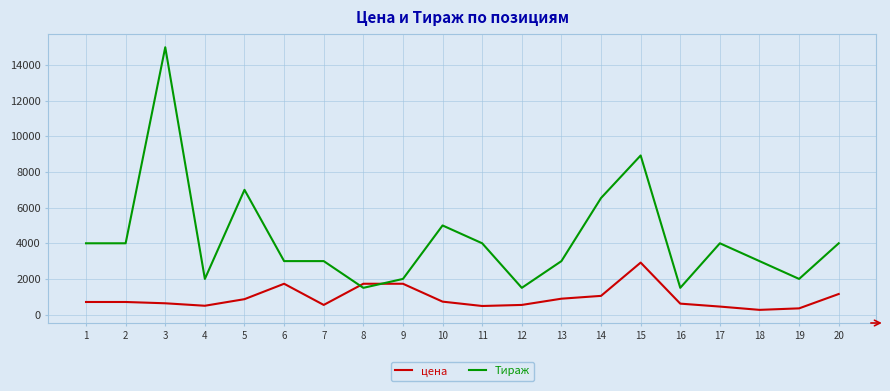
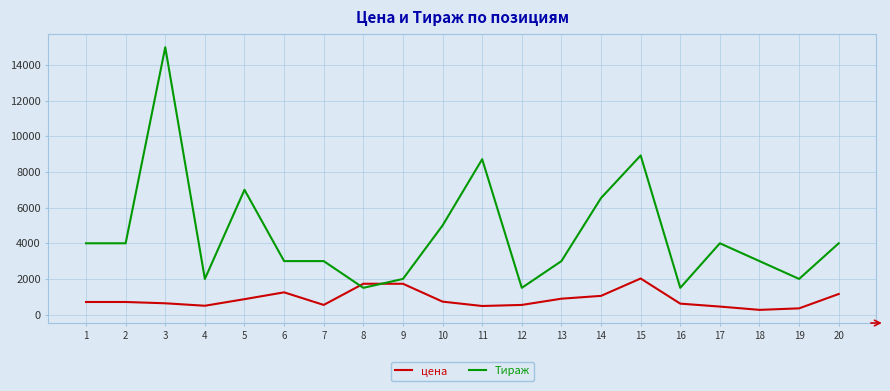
цена, 6: 1700 -> 1200
Тираж, 11: 4000 -> 8700
цена, 15: 2900 -> 2000
